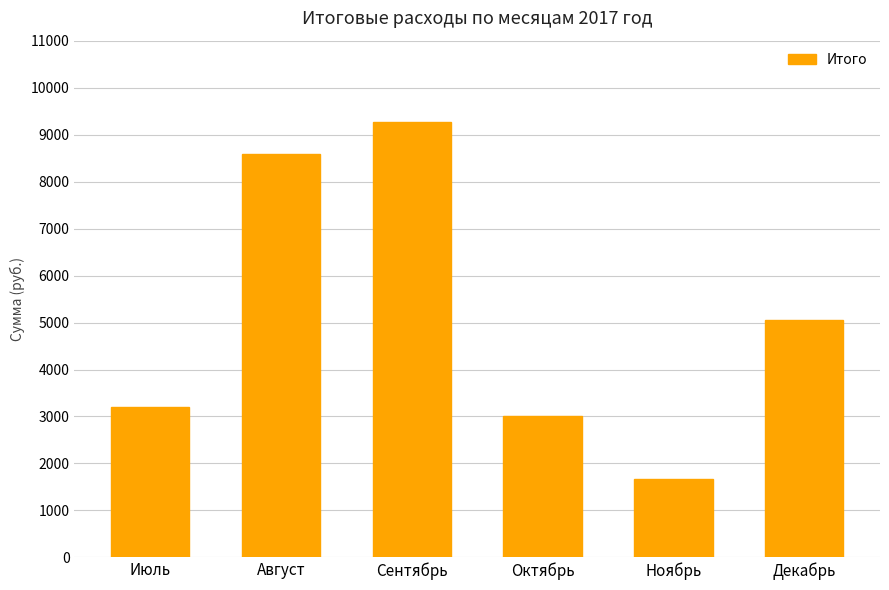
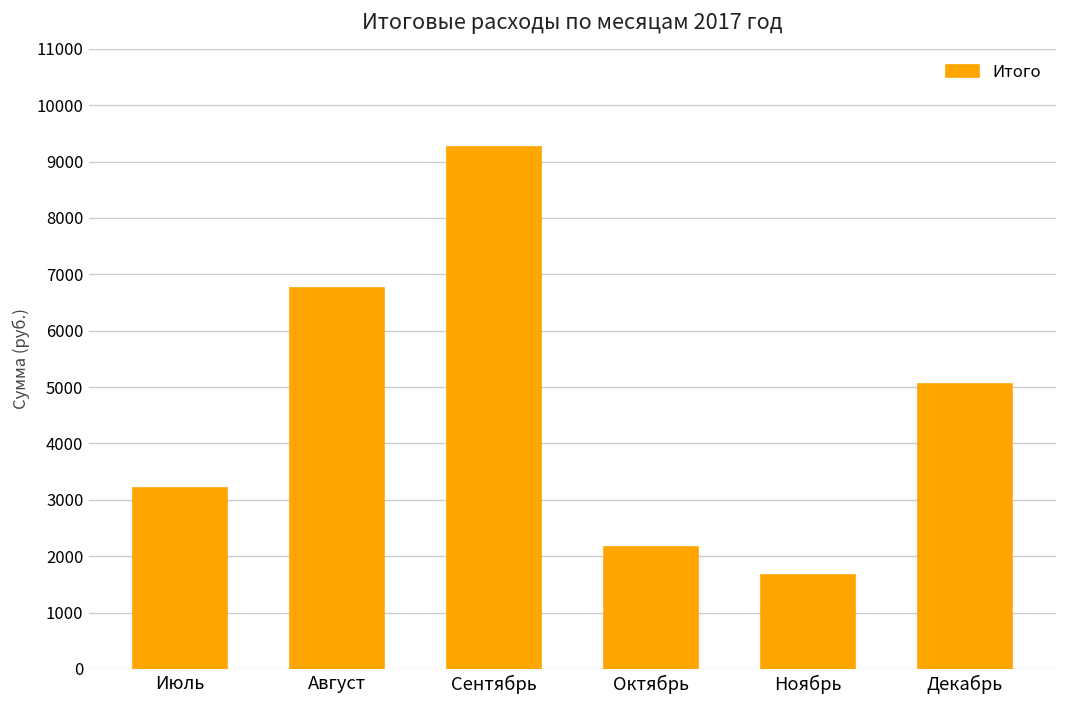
Август: 8600 -> 6800
Октябрь: 3000 -> 2200
